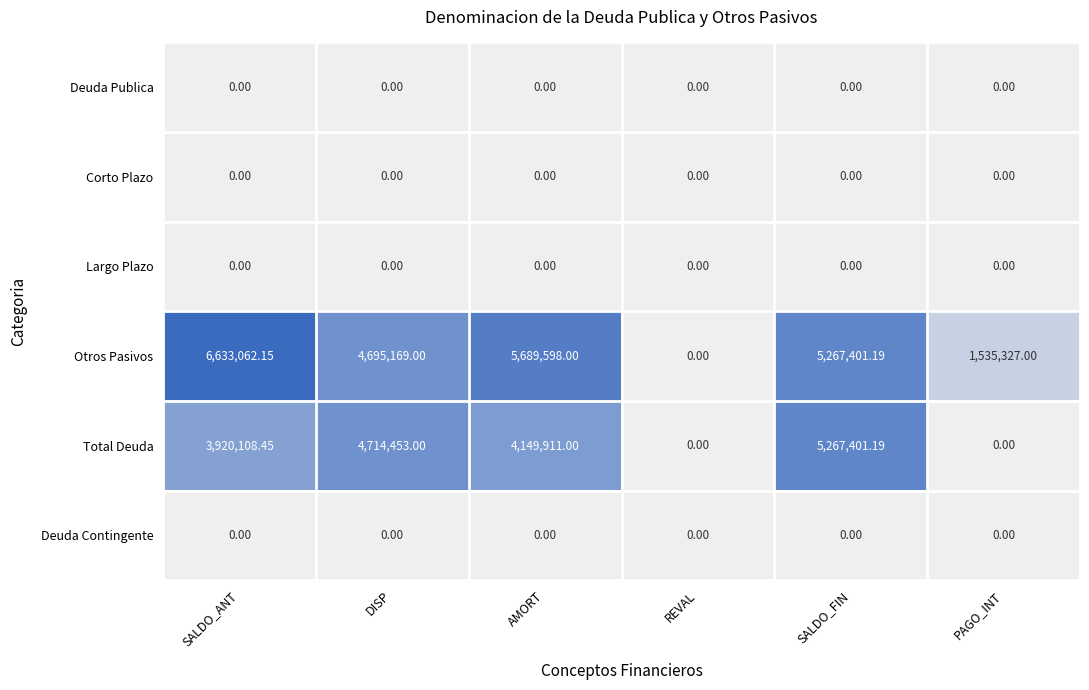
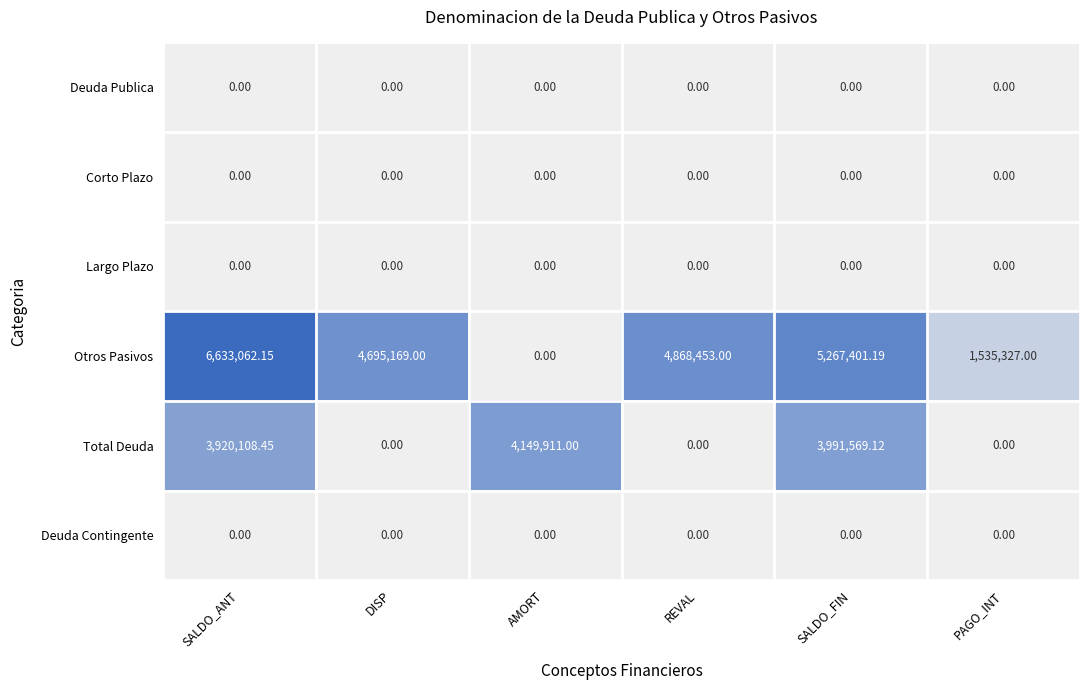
Otros Pasivos, AMORT: 5,689,598.00 -> 0.00
Otros Pasivos, REVAL: 0.00 -> 4,868,453.00
Total Deuda, DISP: 4,714,453.00 -> 0.00
Total Deuda, SALDO_FIN: 5,267,401.19 -> 3,991,569.12
